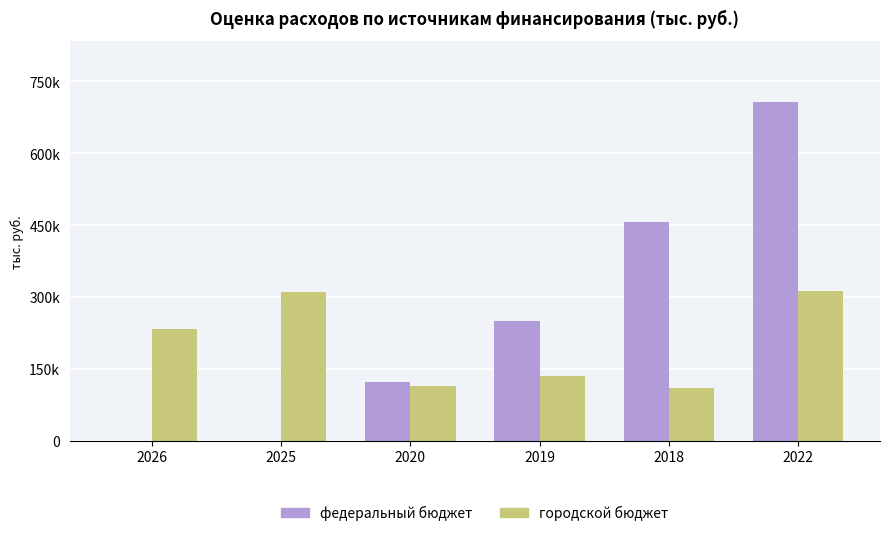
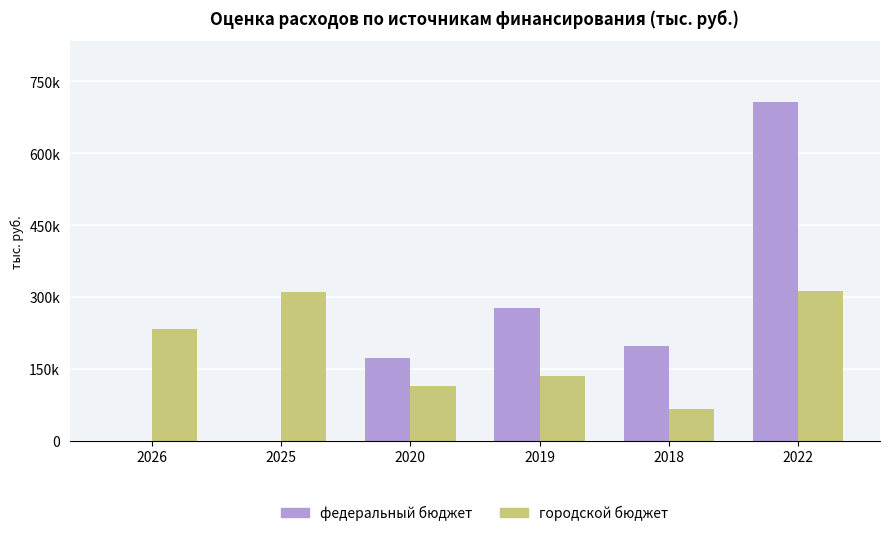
федеральный бюджет, 2020: 120000 -> 170000
федеральный бюджет, 2019: 250000 -> 280000
федеральный бюджет, 2018: 460000 -> 200000
городской бюджет, 2018: 110000 -> 70000
